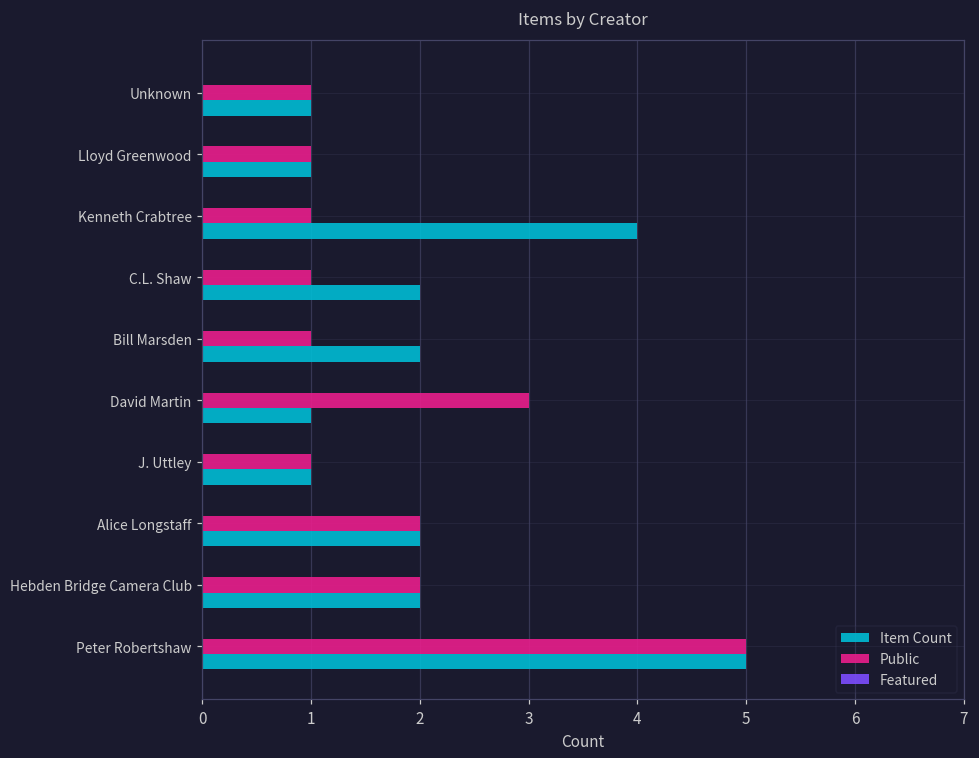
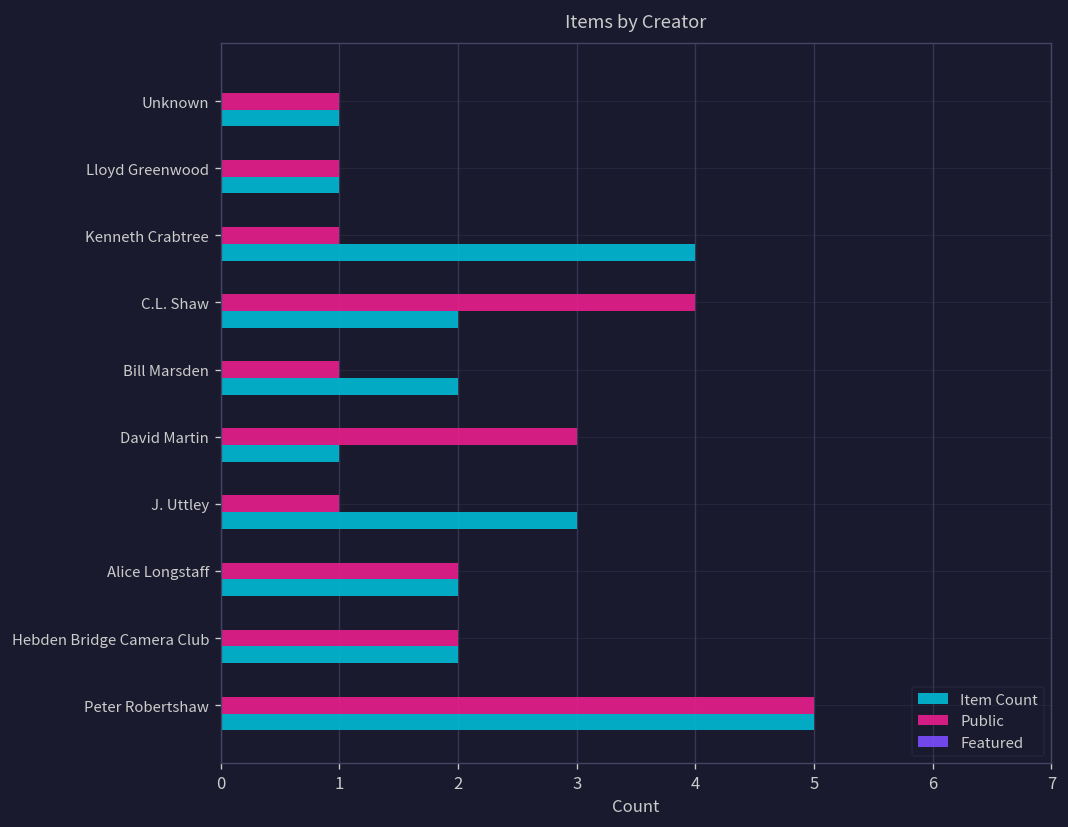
Public, C.L. Shaw: 1 -> 4
Item Count, J. Uttley: 1 -> 3
